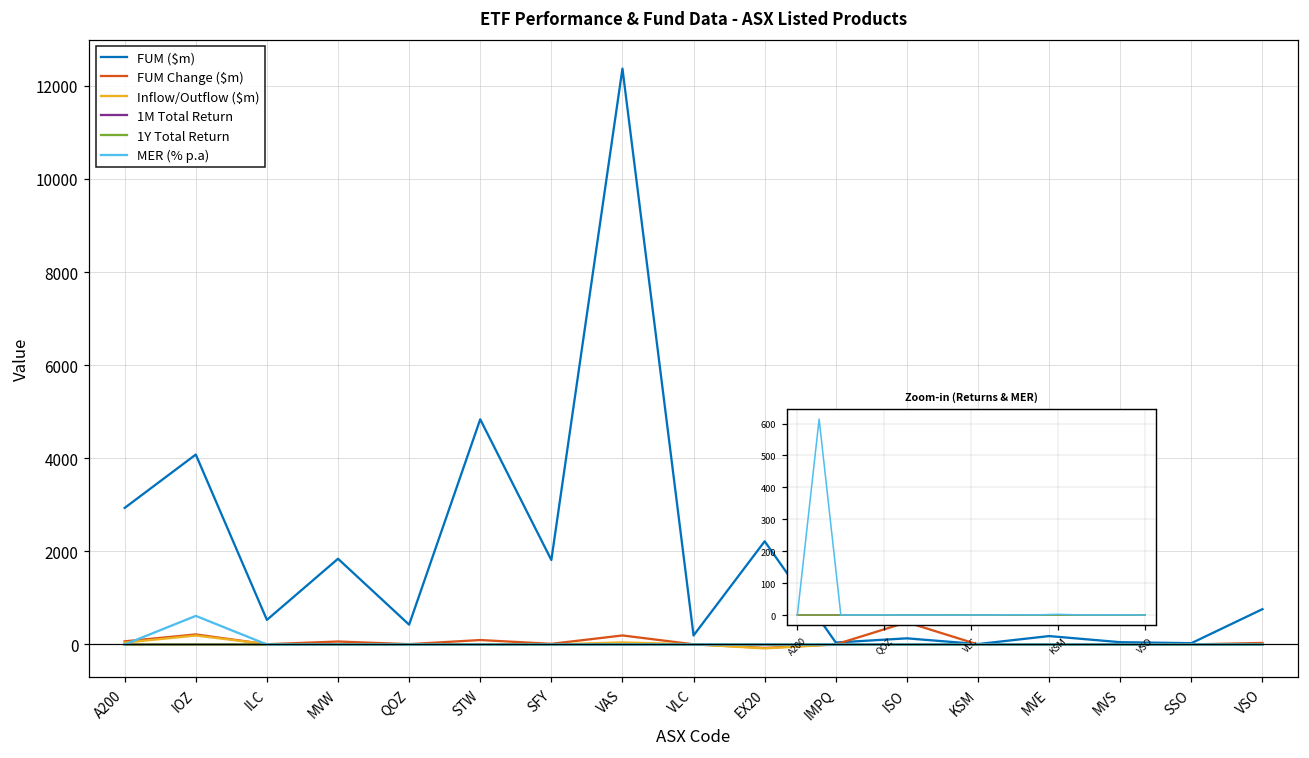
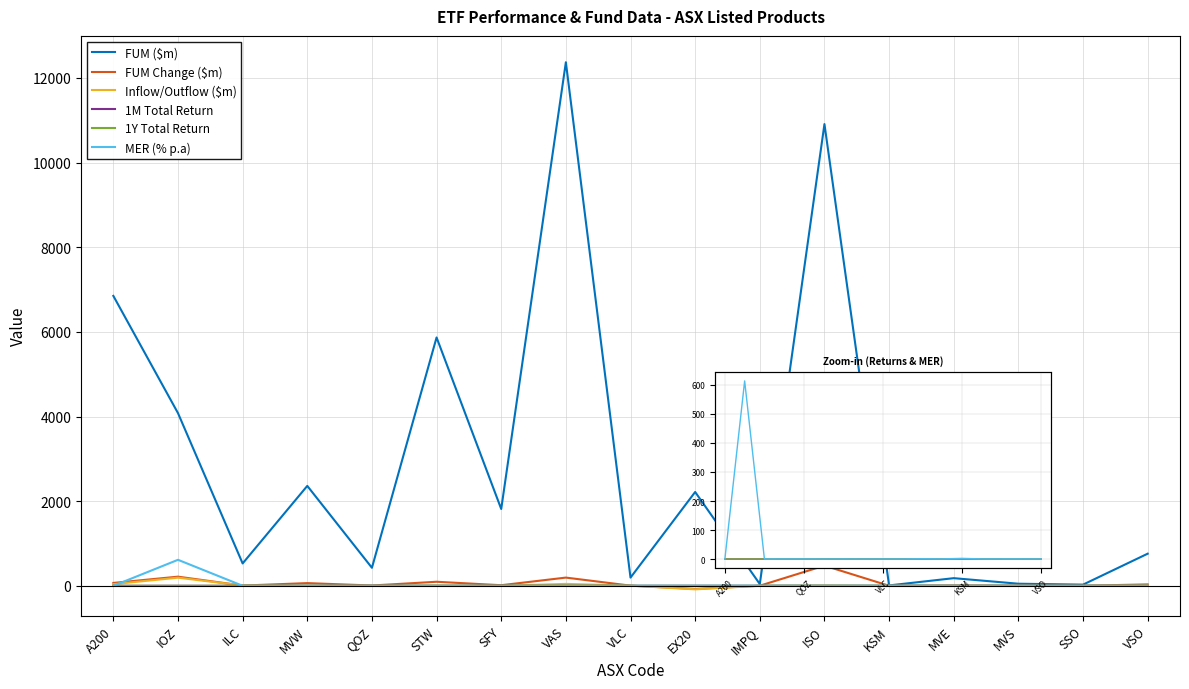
ETF Performance & Fund Data - ASX Listed Products, FUM ($m), A200: 2900 -> 6800
ETF Performance & Fund Data - ASX Listed Products, FUM ($m), MVW: 1800 -> 2400
ETF Performance & Fund Data - ASX Listed Products, FUM ($m), STW: 4800 -> 5900
ETF Performance & Fund Data - ASX Listed Products, FUM ($m), ISO: 100 -> 10900
